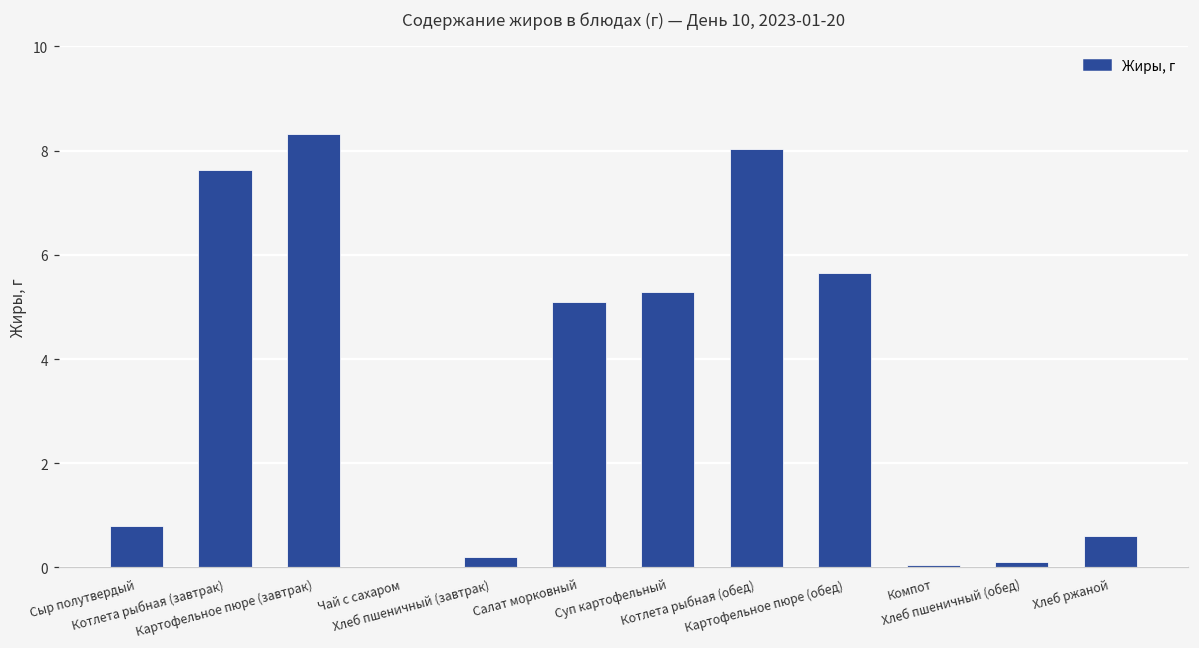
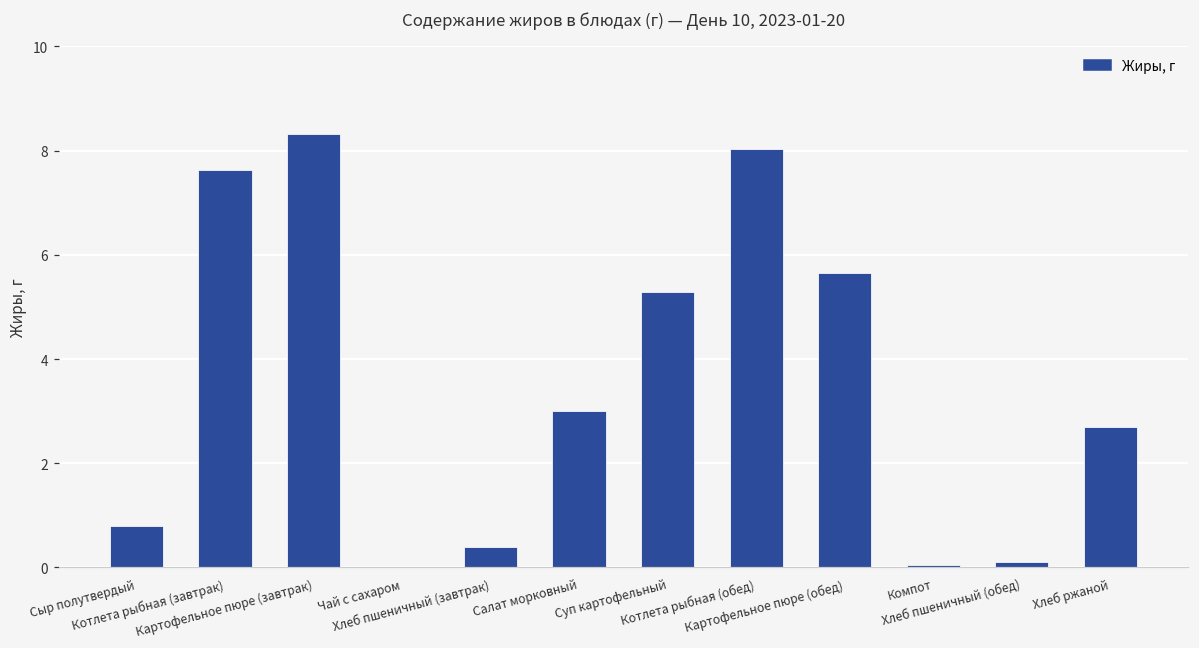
Хлеб пшеничный (завтрак): 0.2 -> 0.4
Салат морковный: 5.1 -> 3.0
Хлеб ржаной: 0.6 -> 2.7
